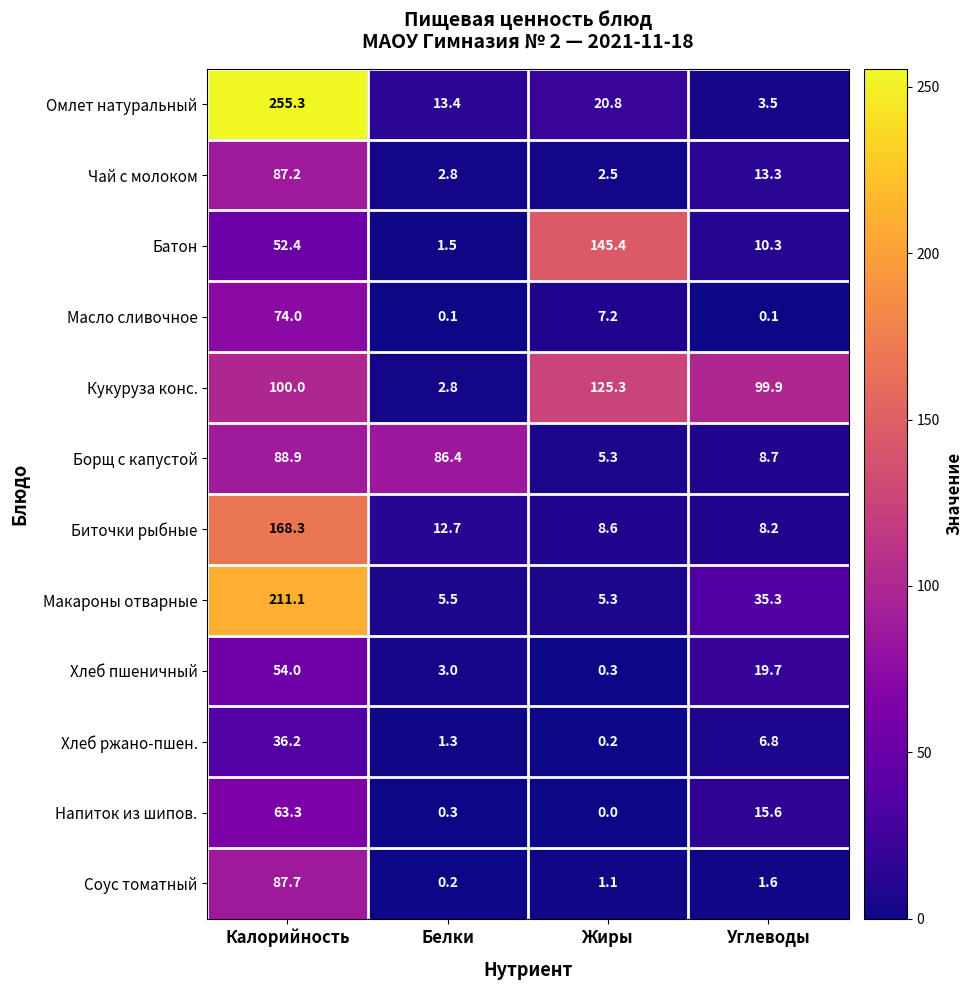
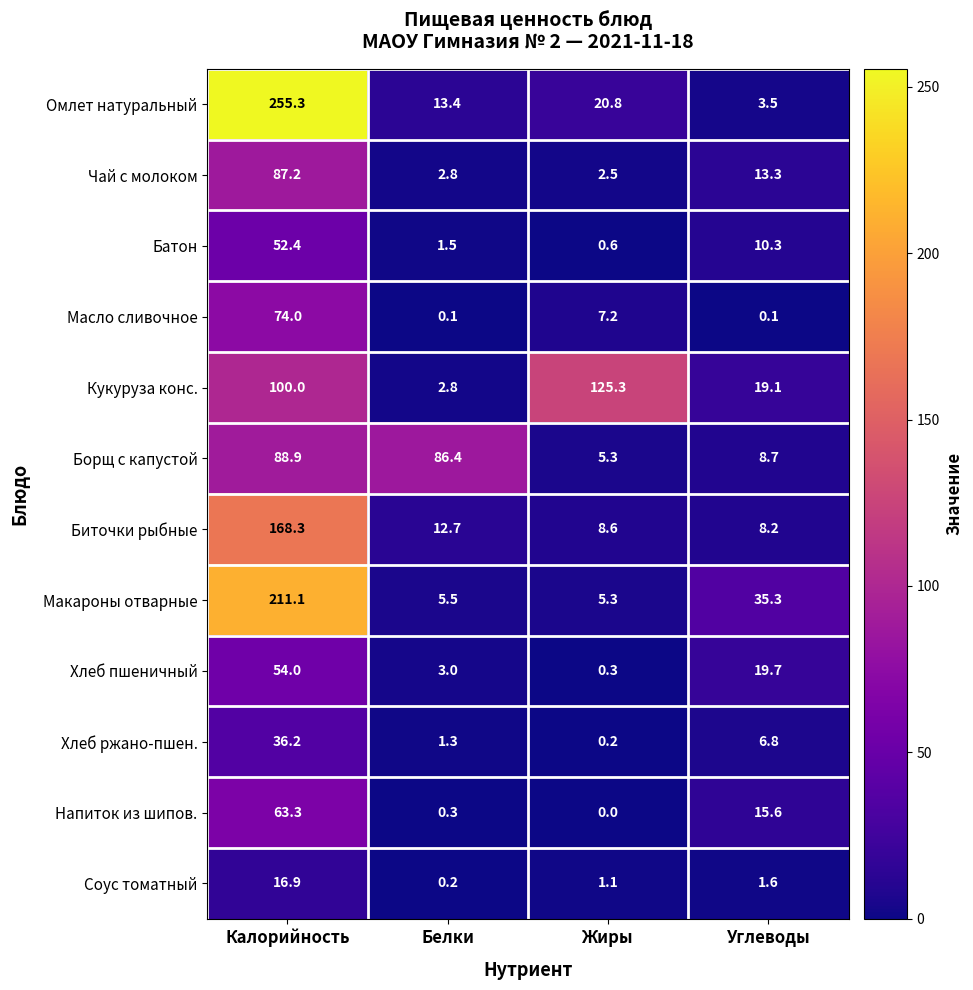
Батон, Жиры: 145.4 -> 0.6
Кукуруза конс., Углеводы: 99.9 -> 19.1
Соус томатный, Калорийность: 87.7 -> 16.9
